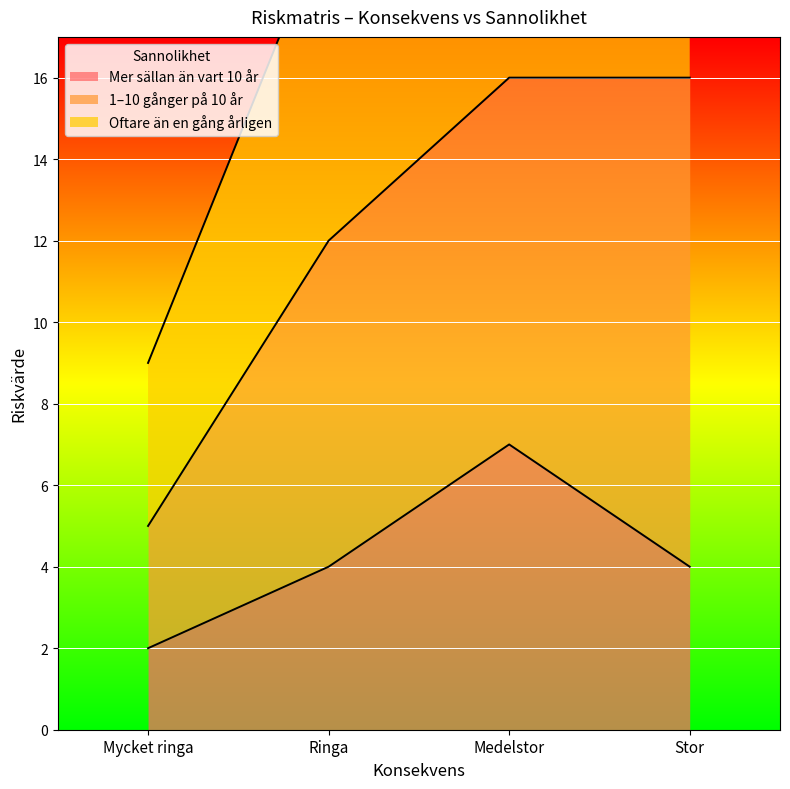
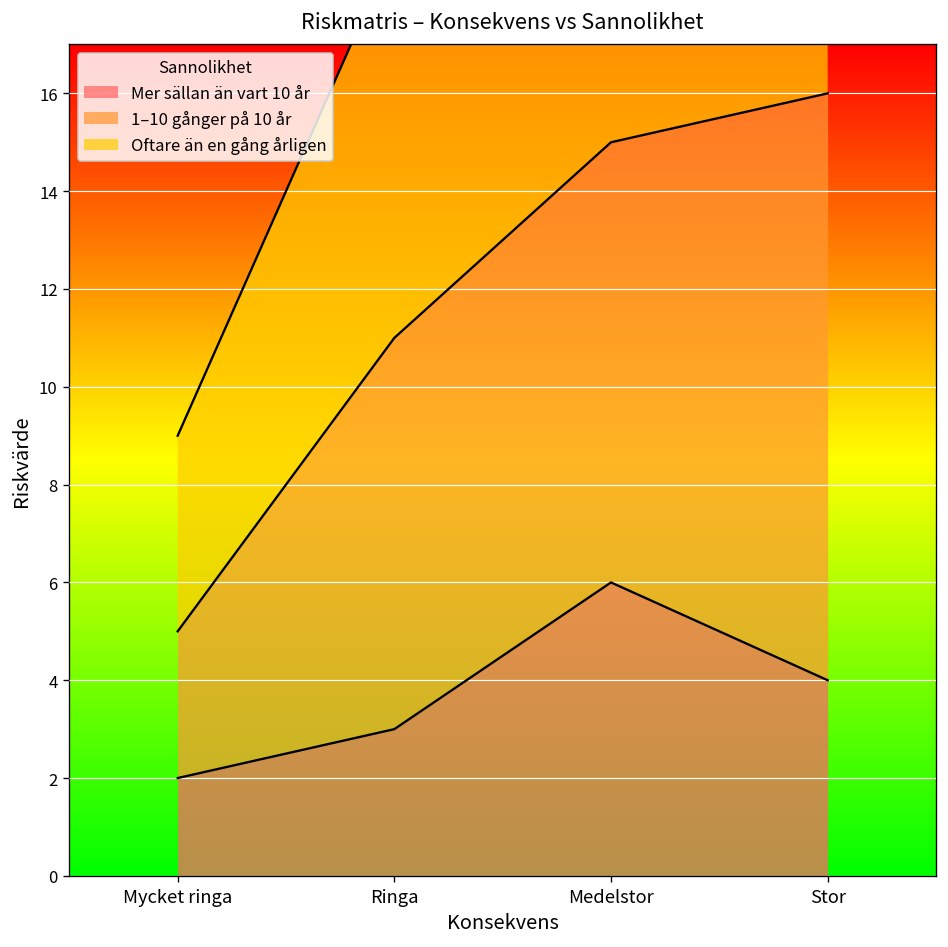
Mer sällan än vart 10 år, Ringa: 4 -> 3
Mer sällan än vart 10 år, Medelstor: 7 -> 6
